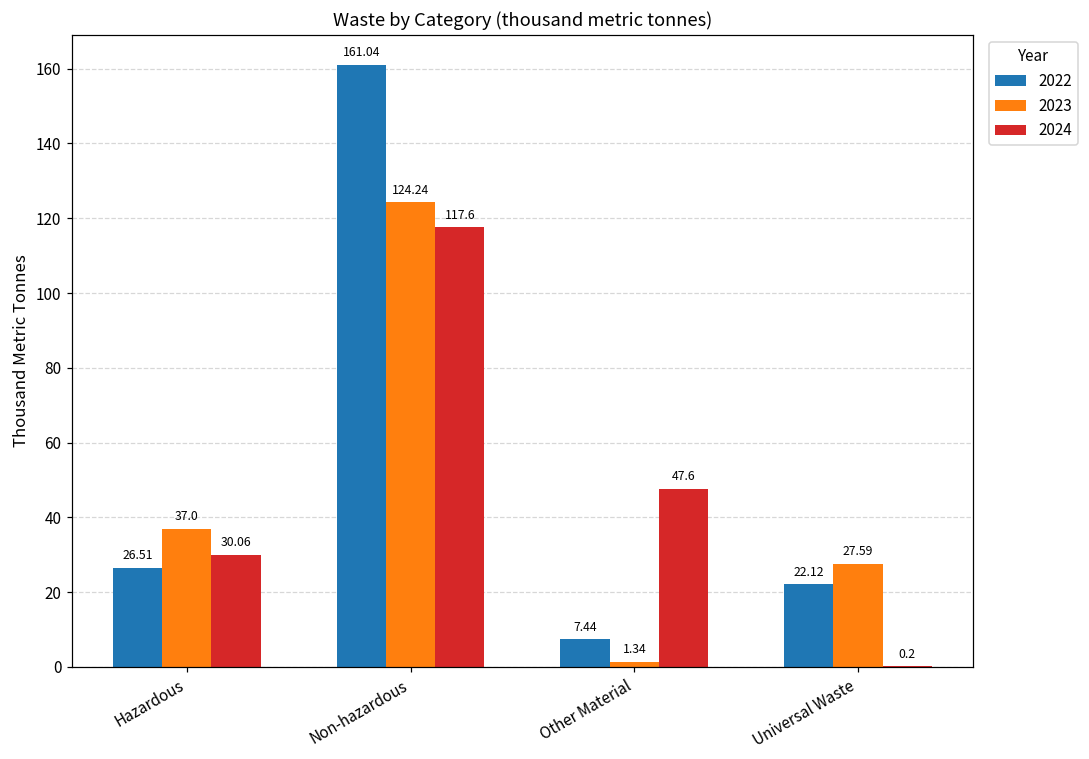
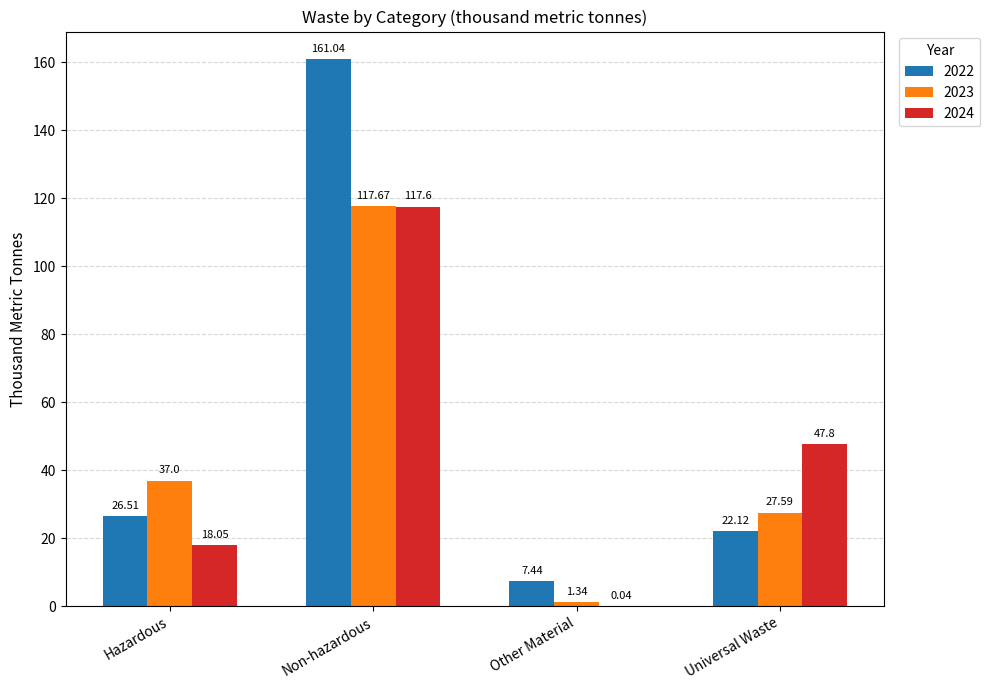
2024, Hazardous: 30.06 -> 18.05
2023, Non-hazardous: 124.24 -> 117.67
2024, Other Material: 47.6 -> 0.04
2024, Universal Waste: 0.2 -> 47.8
